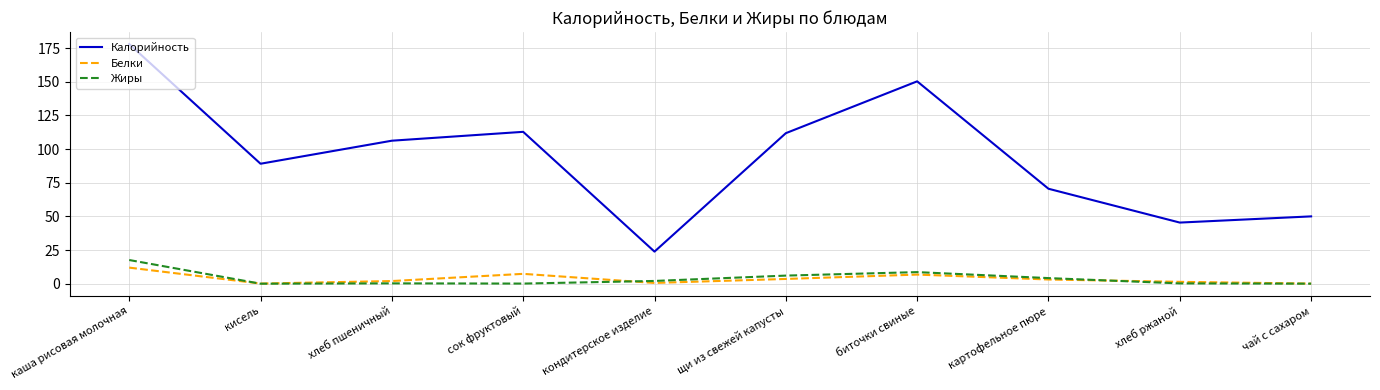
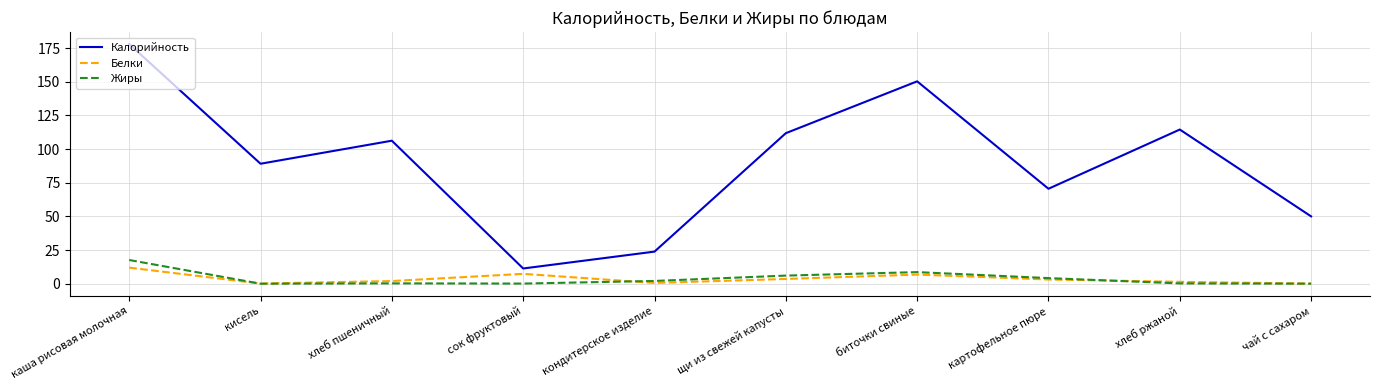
Калорийность, сок фруктовый: 113 -> 11
Калорийность, хлеб ржаной: 45 -> 115
